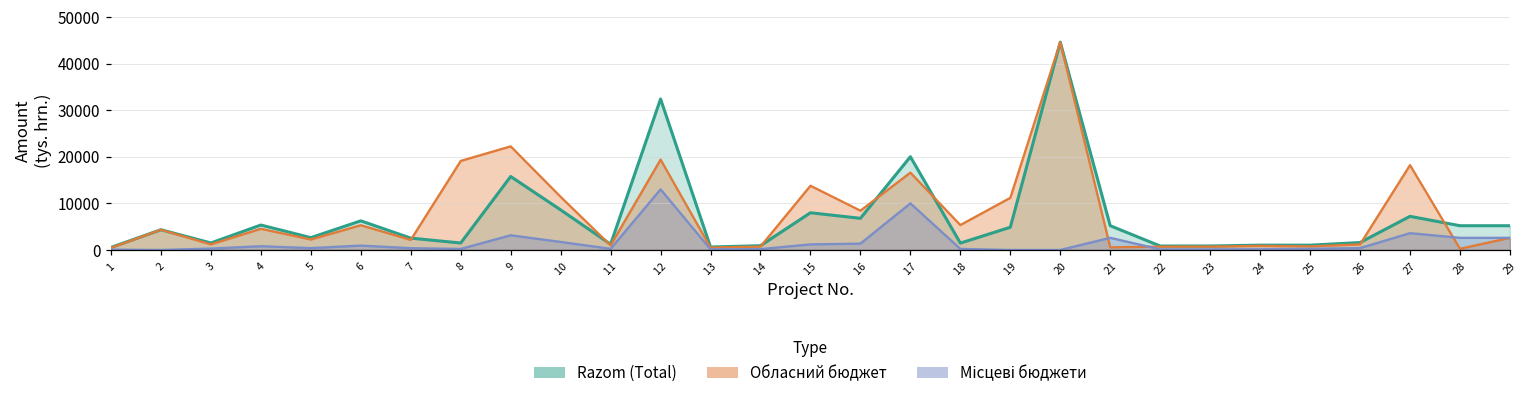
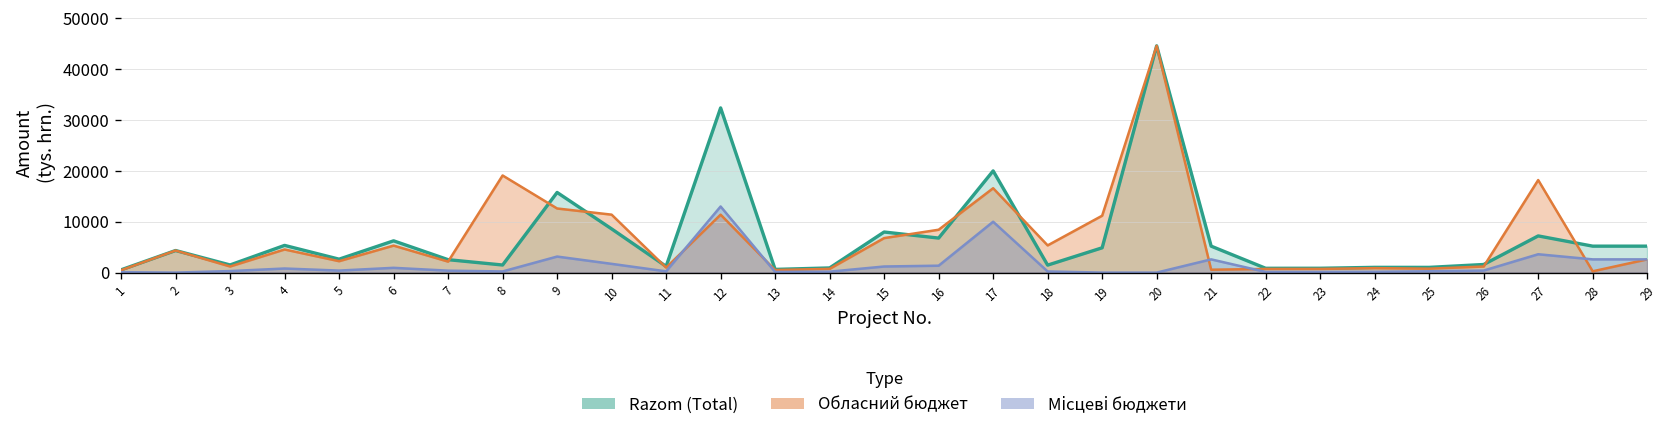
Обласний бюджет, 9: 22000 -> 13000
Обласний бюджет, 12: 19000 -> 11000
Обласний бюджет, 15: 14000 -> 7000
